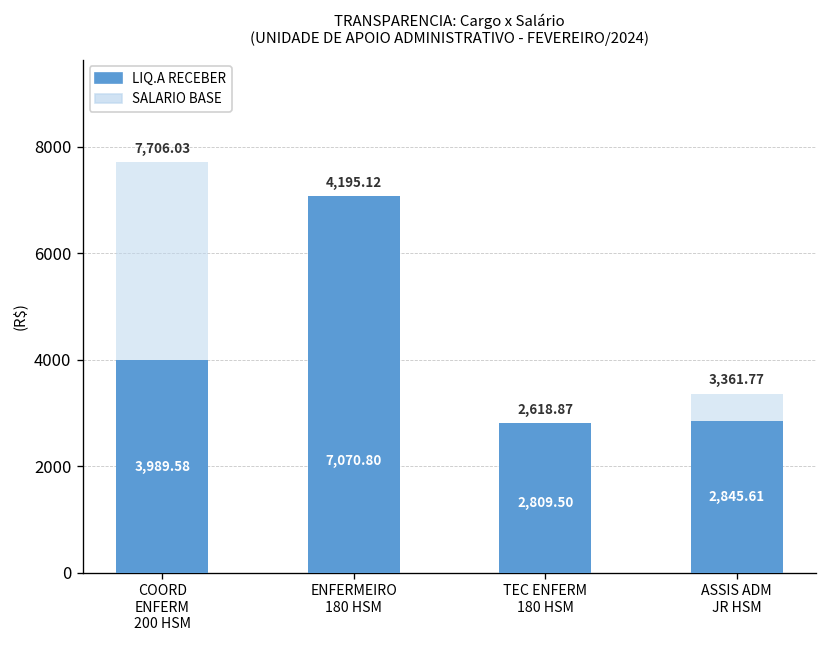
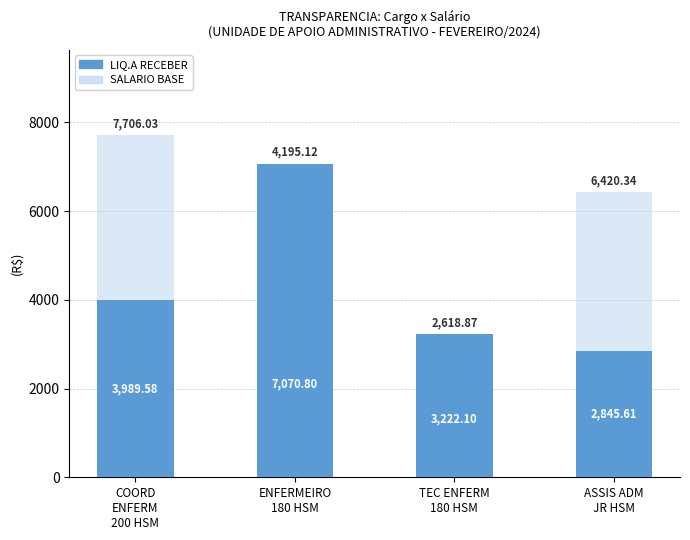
LIQ.A RECEBER, TEC ENFERM 180 HSM: 2,809.50 -> 3,222.10
SALARIO BASE, ASSIS ADM JR HSM: 3,361.77 -> 6,420.34
